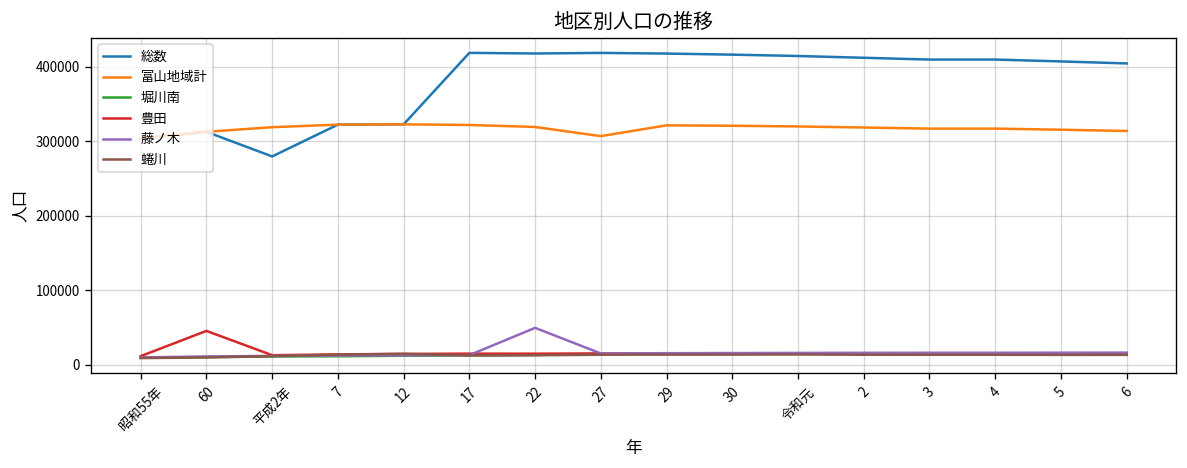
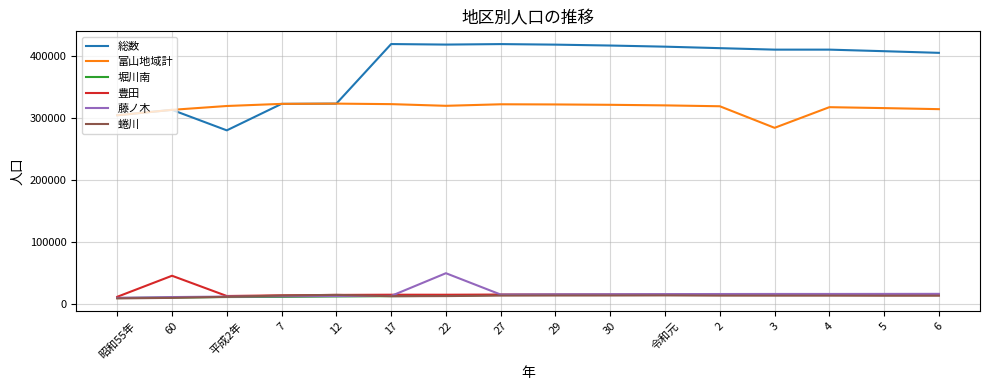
富山地域計, 27: 310000 -> 320000
富山地域計, 3: 320000 -> 280000
